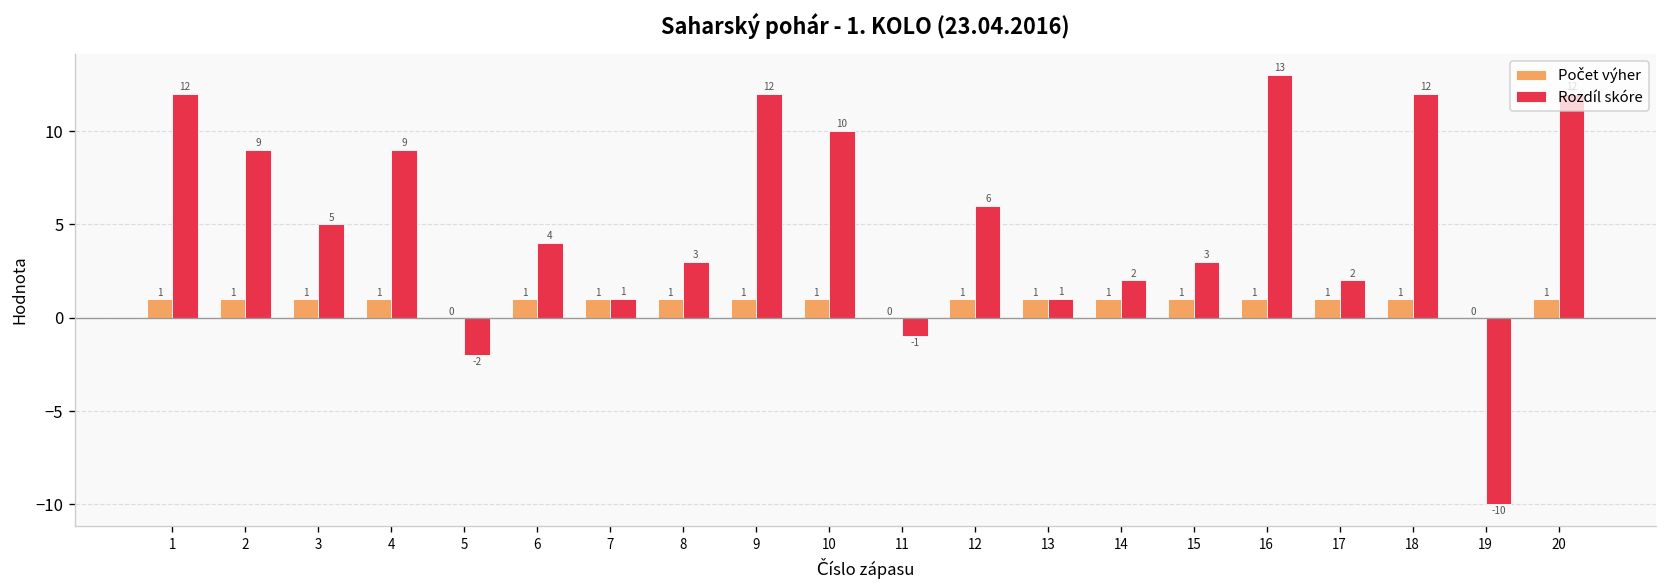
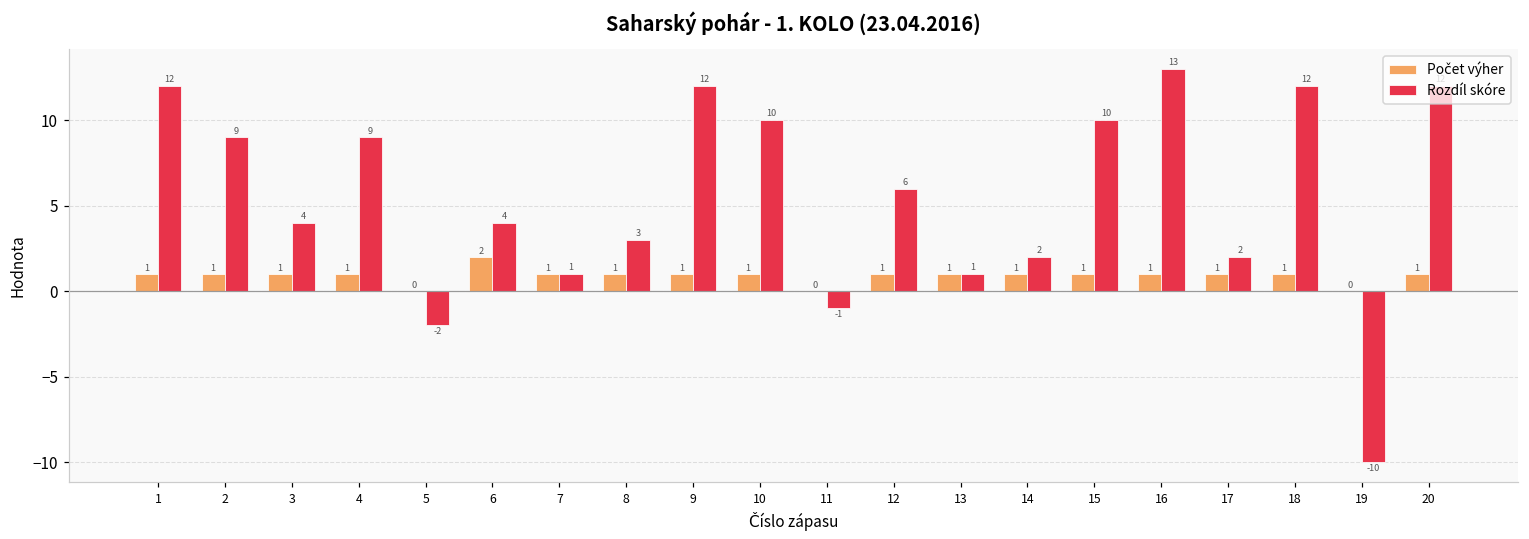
Rozdíl skóre, 3: 5 -> 4
Počet výher, 6: 1 -> 2
Rozdíl skóre, 15: 3 -> 10
